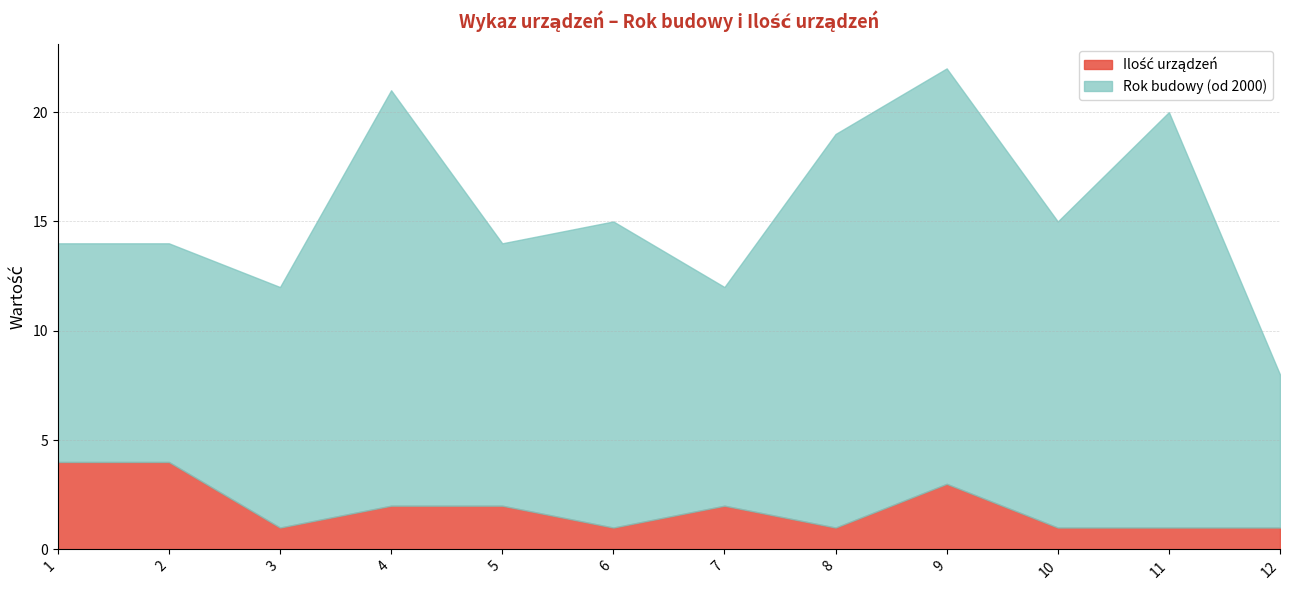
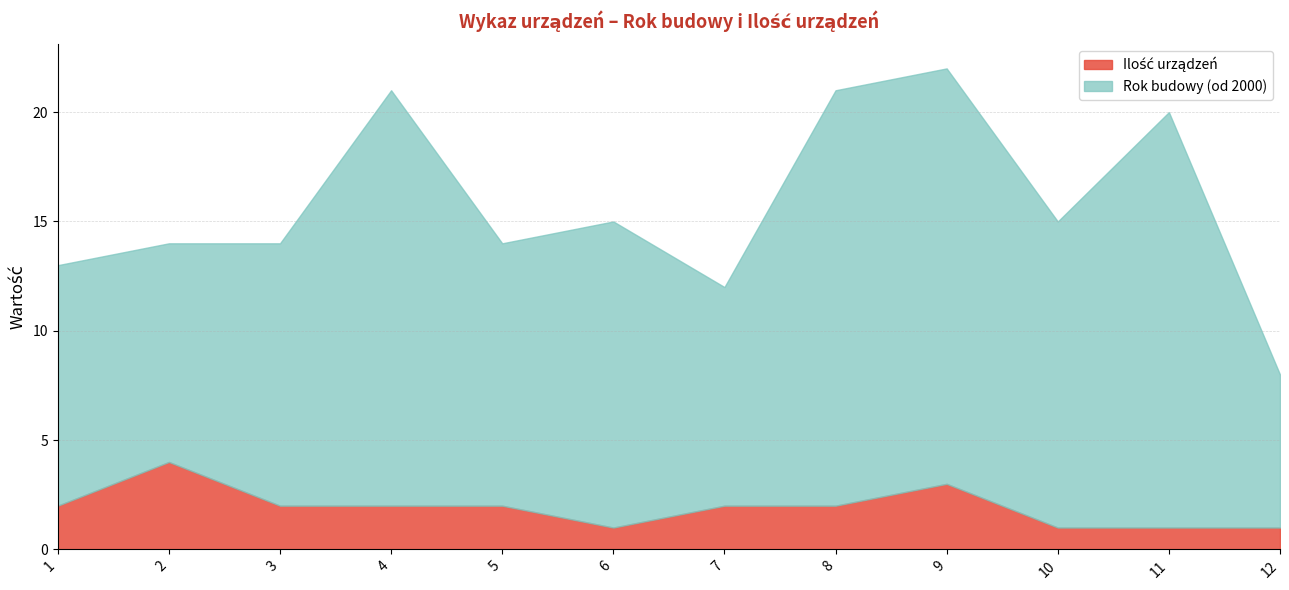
Ilość urządzeń, 1: 4 -> 2
Rok budowy (od 2000), 1: 10.0 -> 11.0
Ilość urządzeń, 3: 1 -> 2
Rok budowy (od 2000), 3: 11.0 -> 12.0
Ilość urządzeń, 8: 1 -> 2
Rok budowy (od 2000), 8: 18.0 -> 19.0
